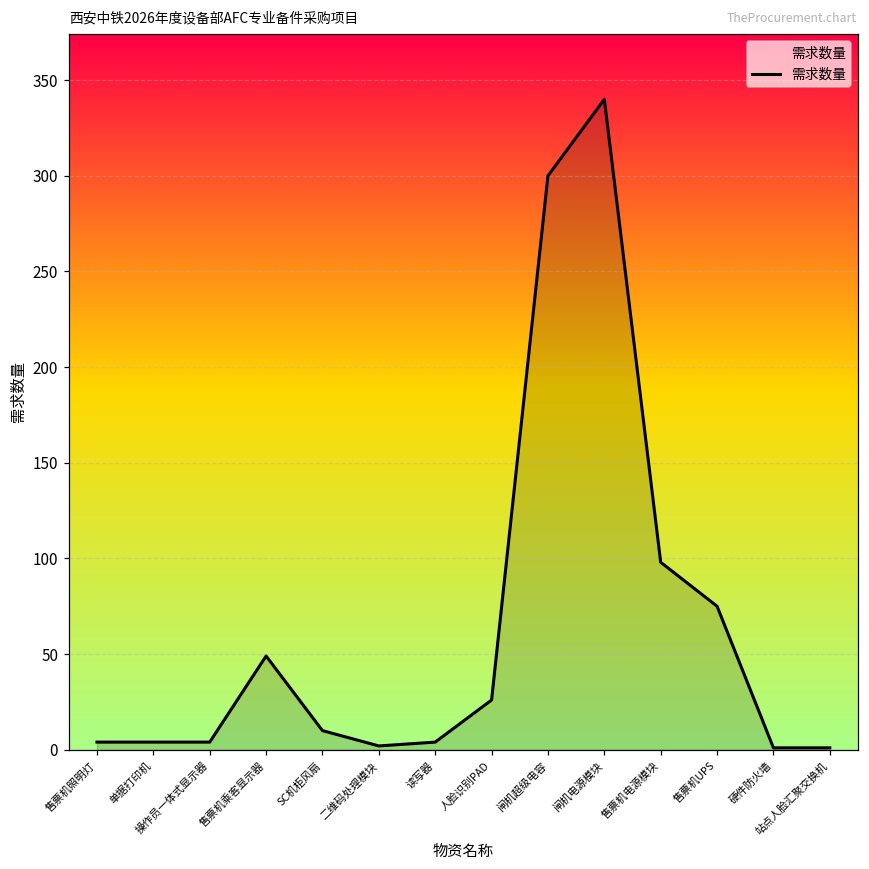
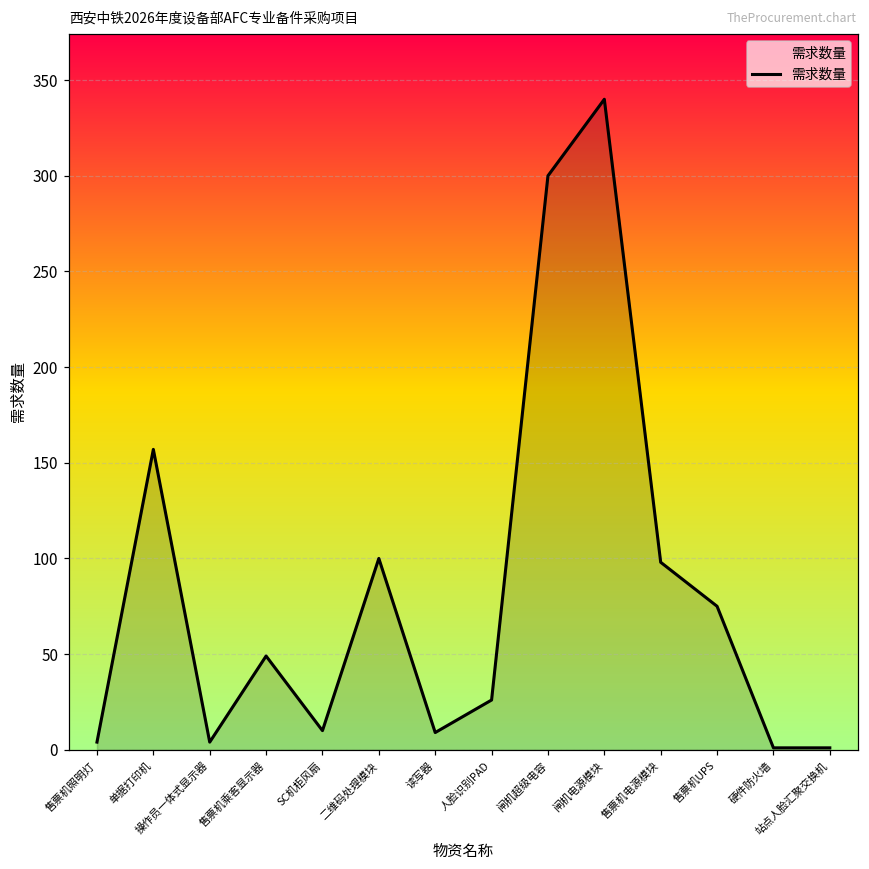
单据打印机: 4 -> 157
二维码处理模块: 2 -> 100
读写器: 4 -> 9
